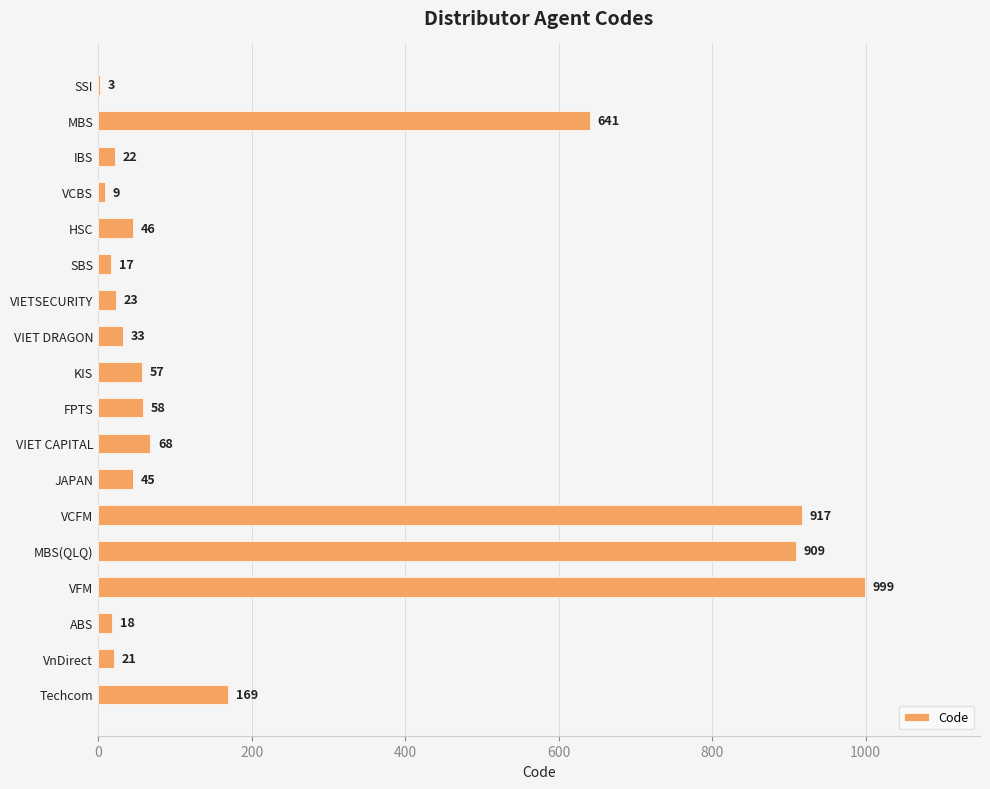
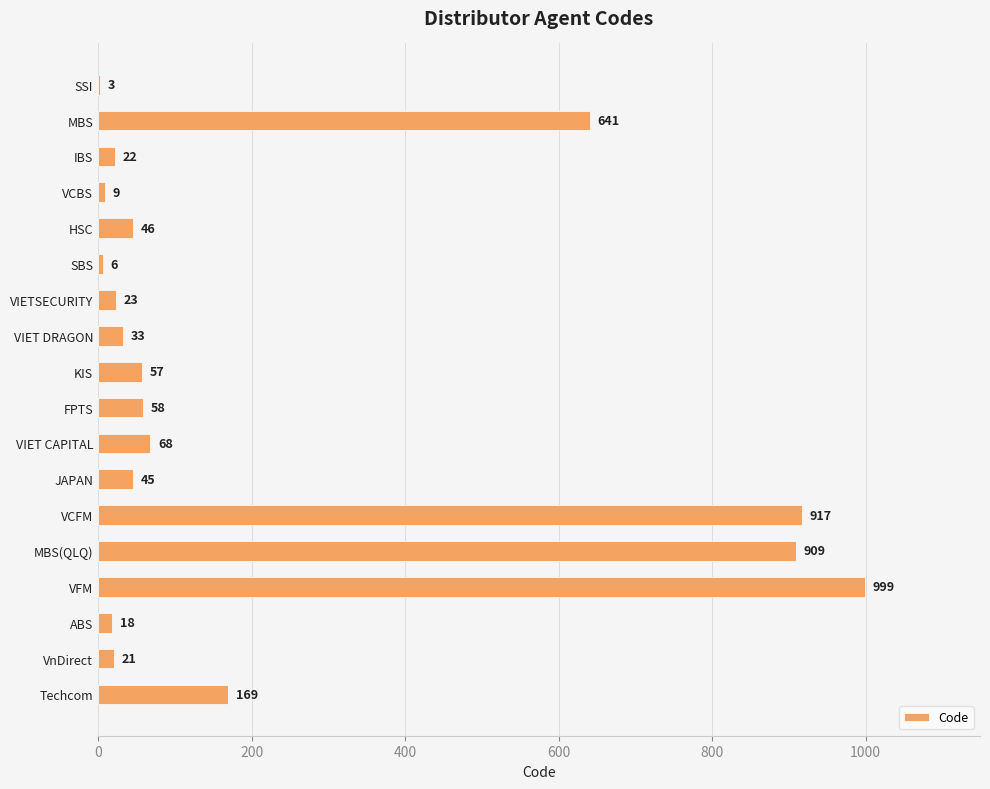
SBS: 17 -> 6
